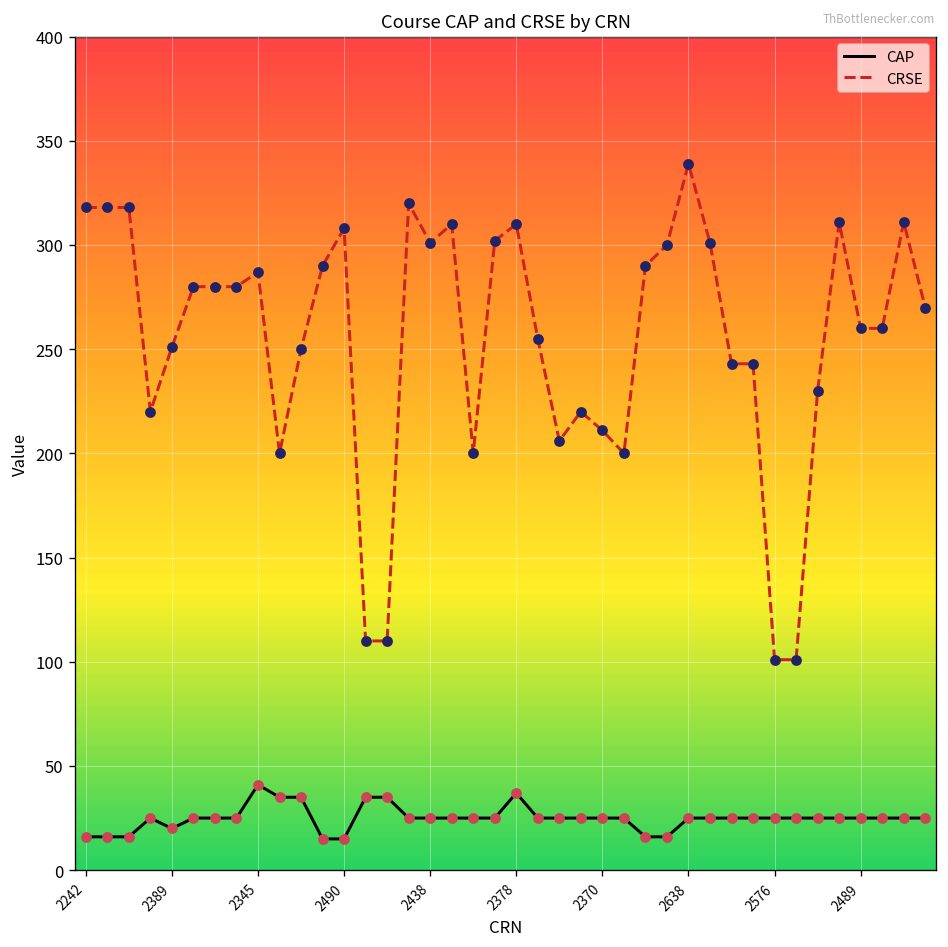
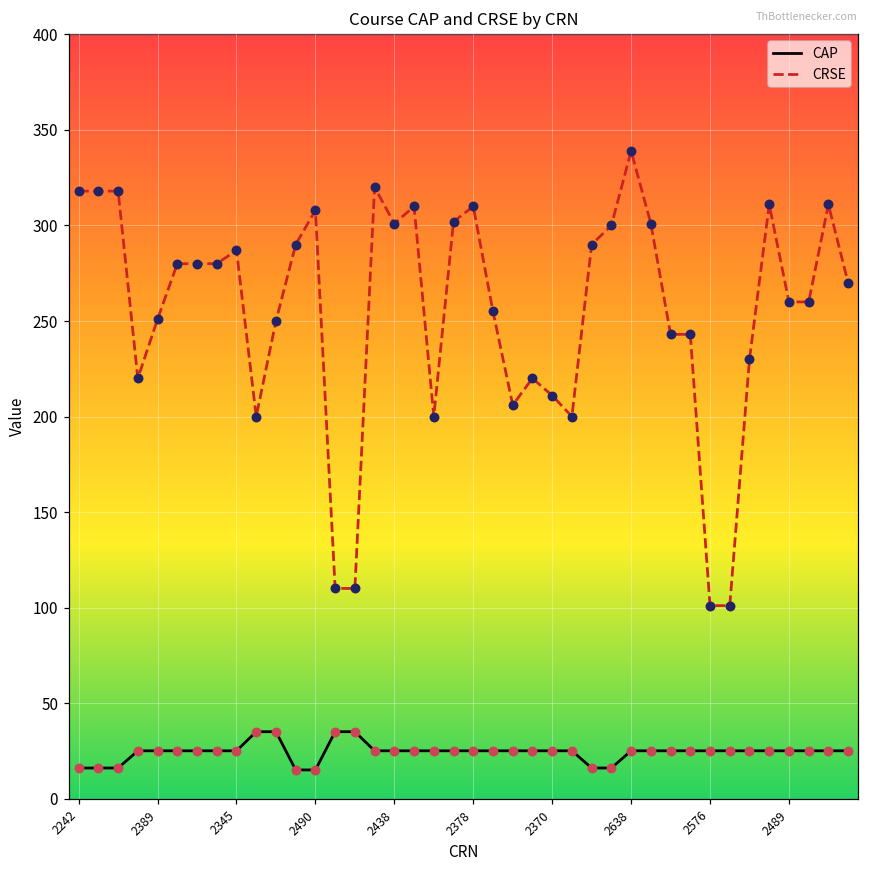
CAP, 2389: 20 -> 25
CAP, 2345: 41 -> 25
CAP, 2378: 37 -> 25
